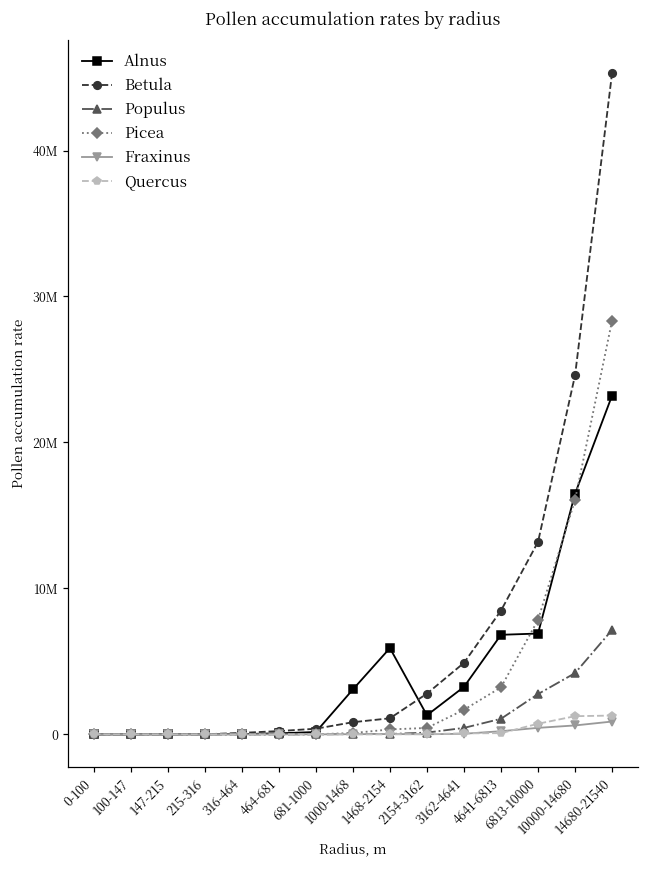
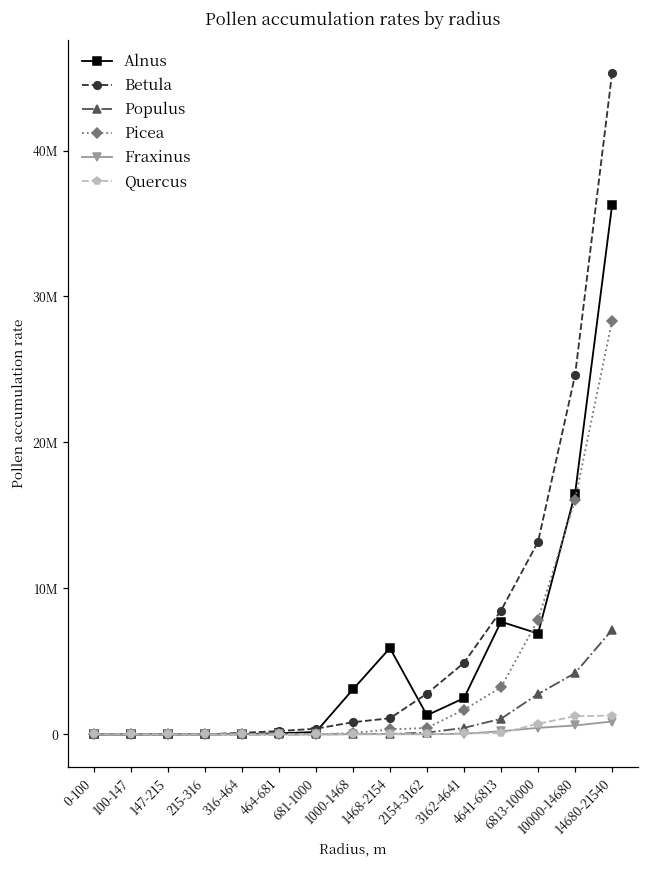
Alnus, 3162-4641: 3300000 -> 2500000
Alnus, 4641-6813: 6800000 -> 7700000
Alnus, 14680-21540: 23200000 -> 36300000
